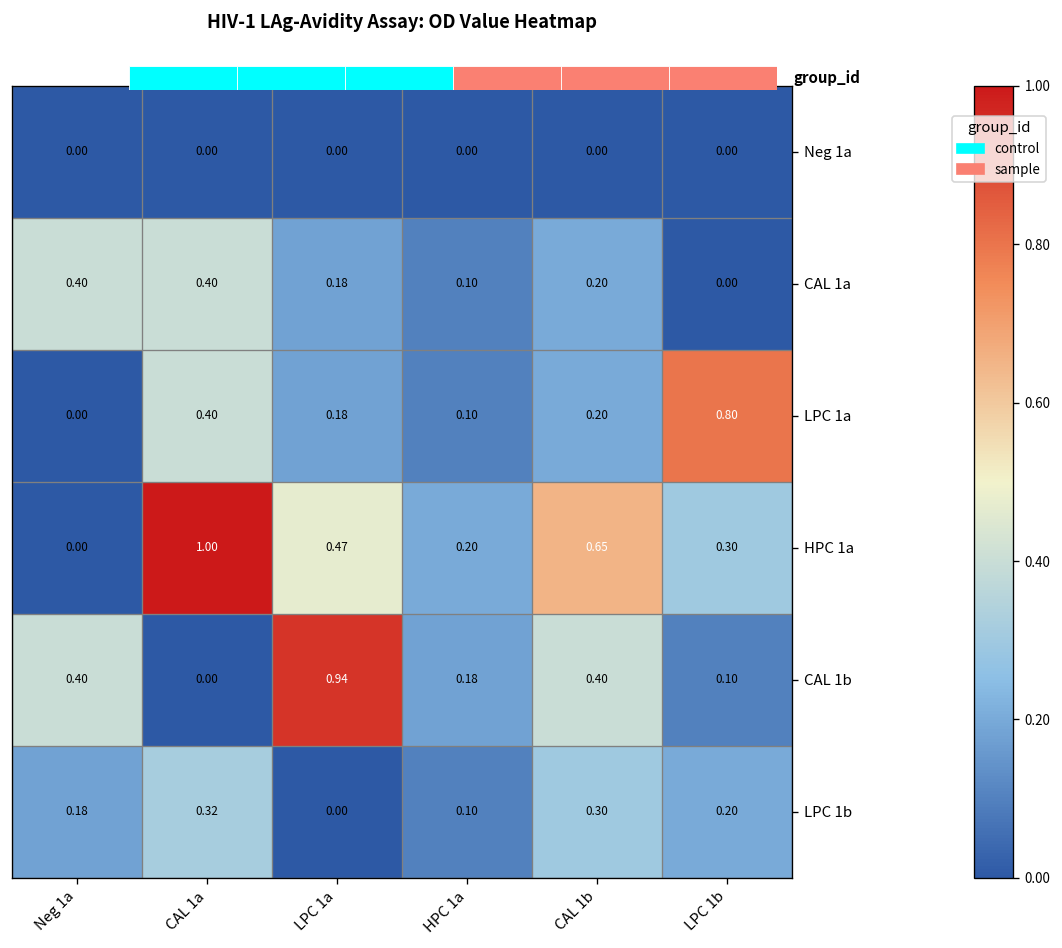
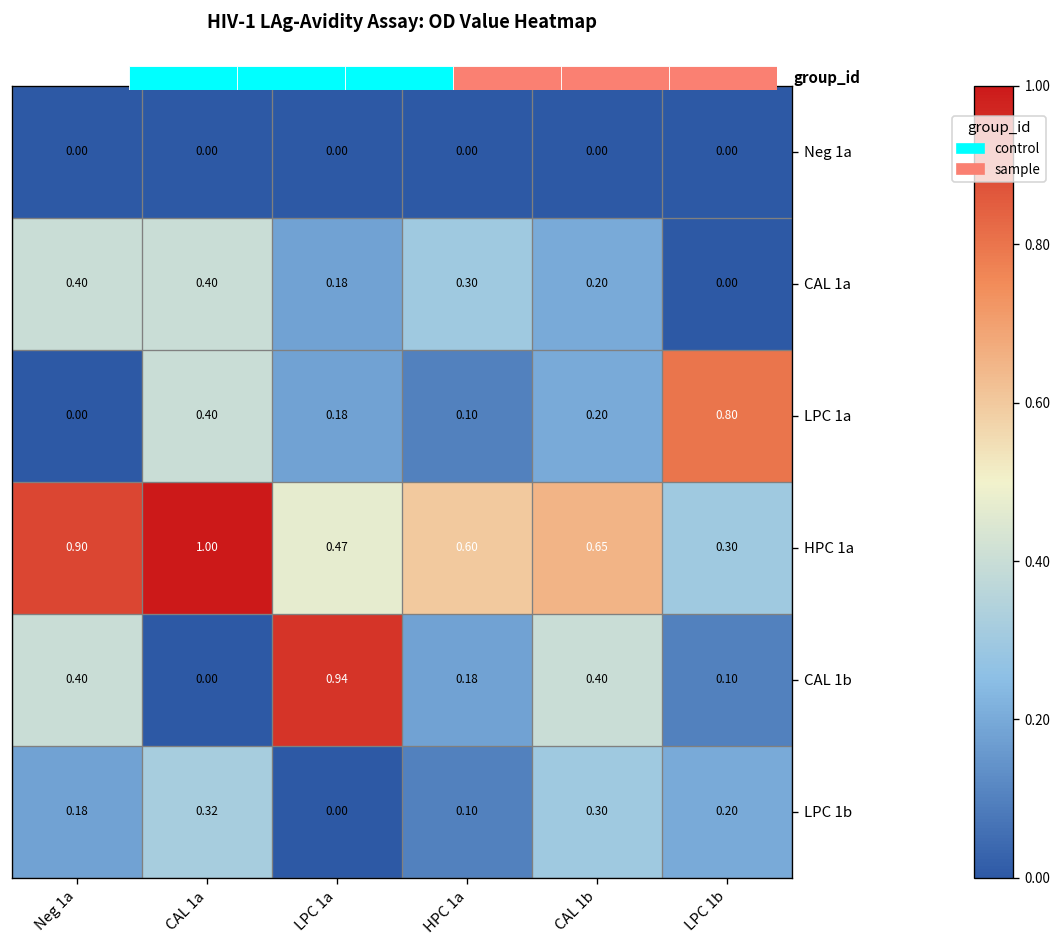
CAL 1a, HPC 1a: 0.10 -> 0.30
HPC 1a, Neg 1a: 0.00 -> 0.90
HPC 1a, HPC 1a: 0.20 -> 0.60
